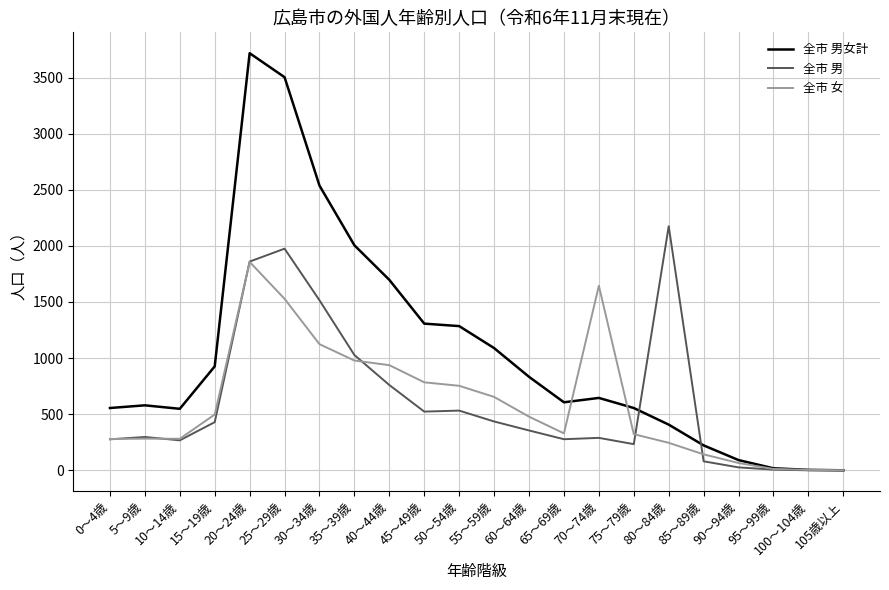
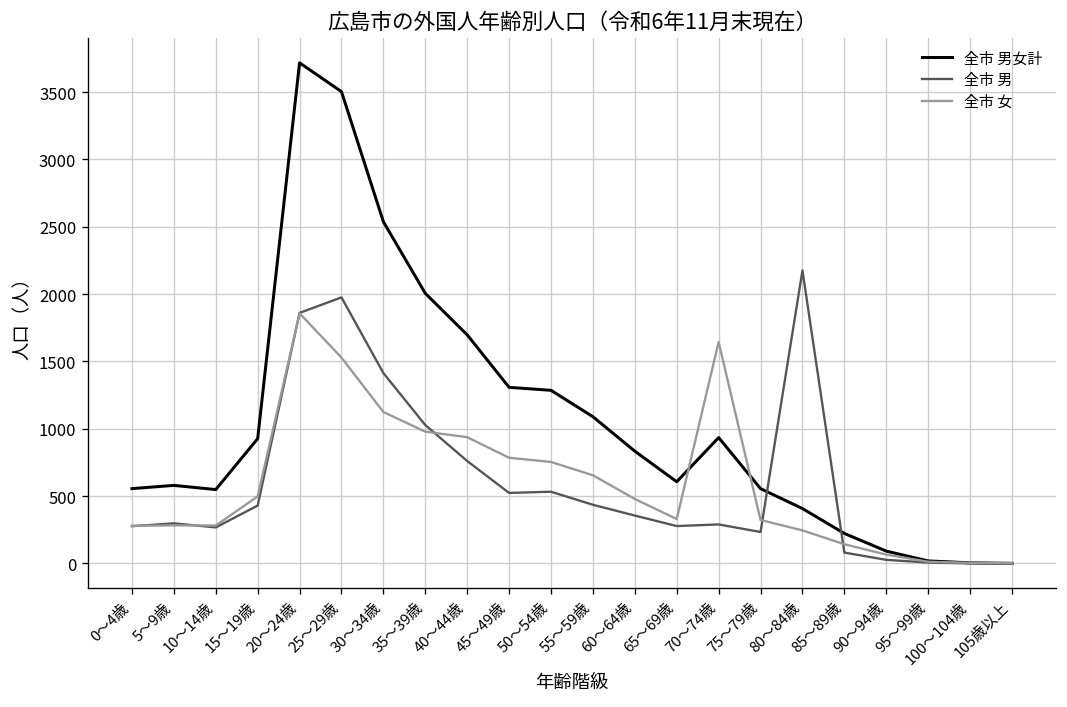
全市 男, 30～34歳: 1520 -> 1410
全市 男女計, 70～74歳: 650 -> 930
